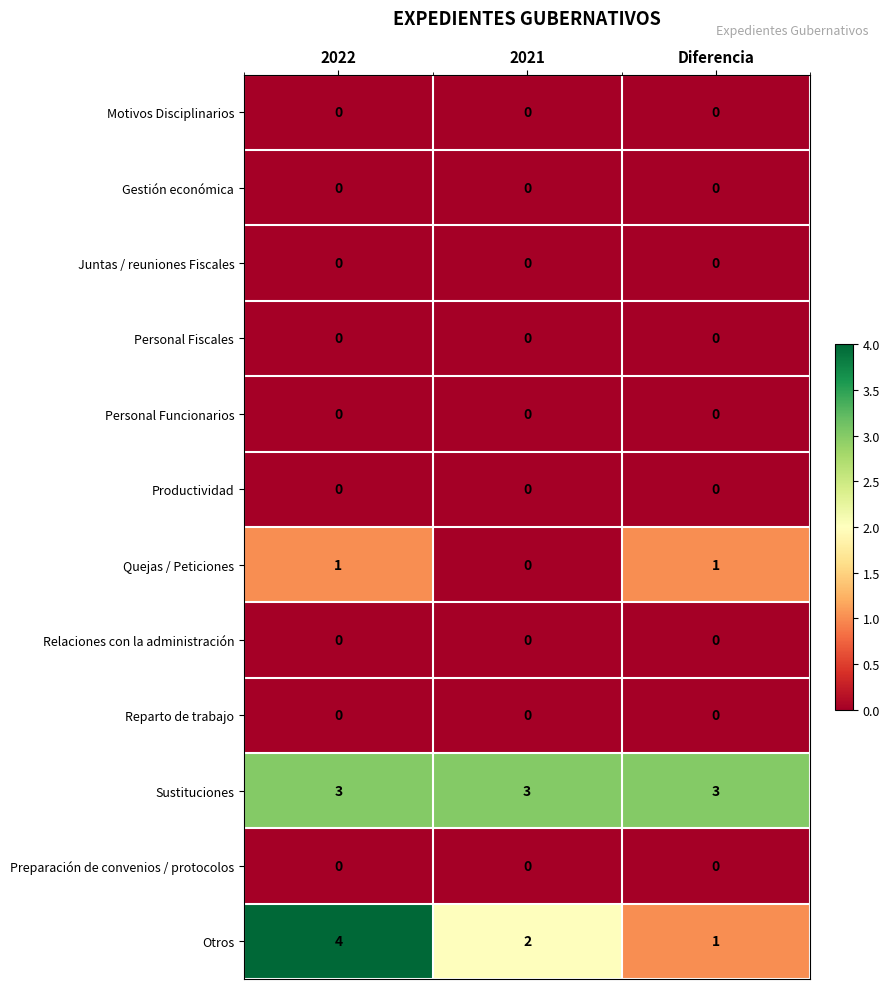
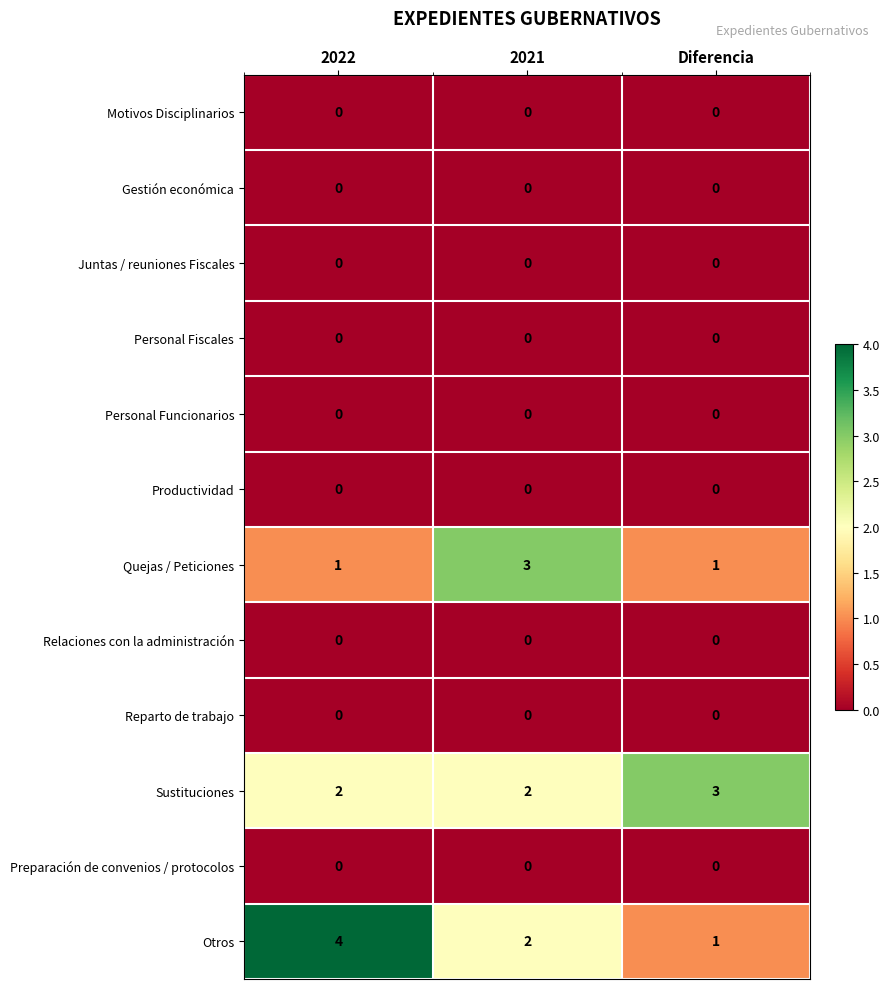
Quejas / Peticiones, 2021: 0 -> 3
Sustituciones, 2022: 3 -> 2
Sustituciones, 2021: 3 -> 2
